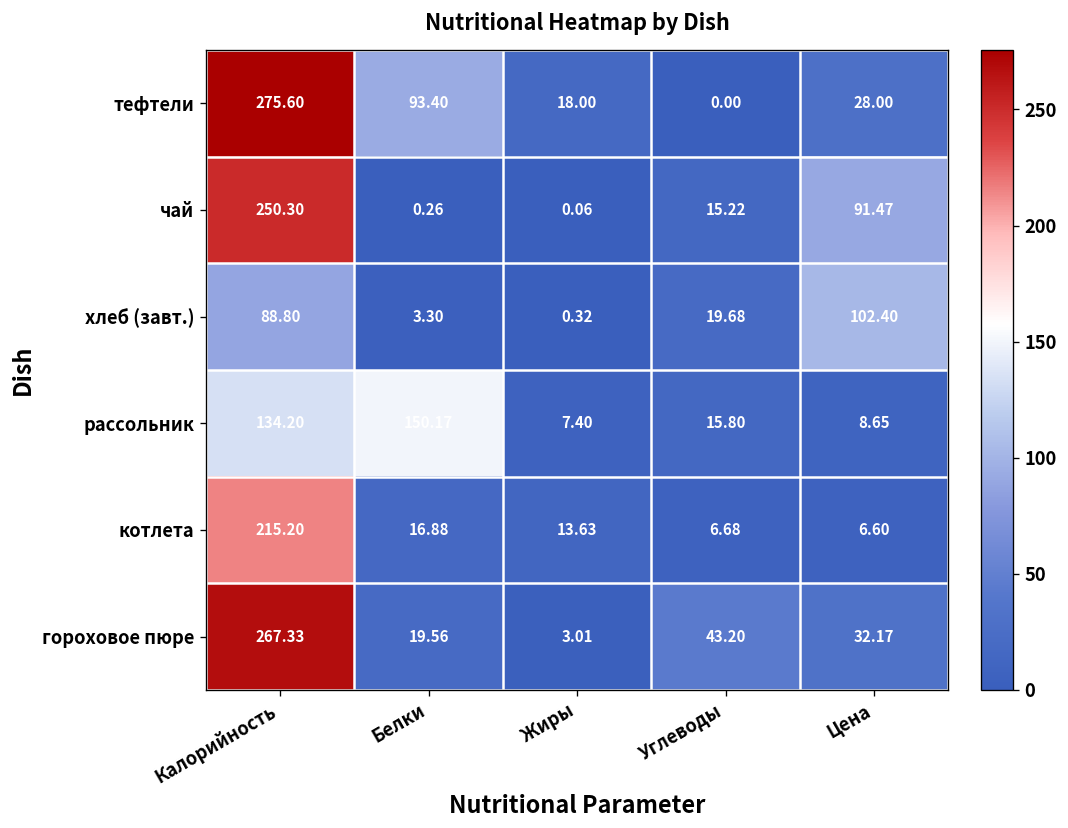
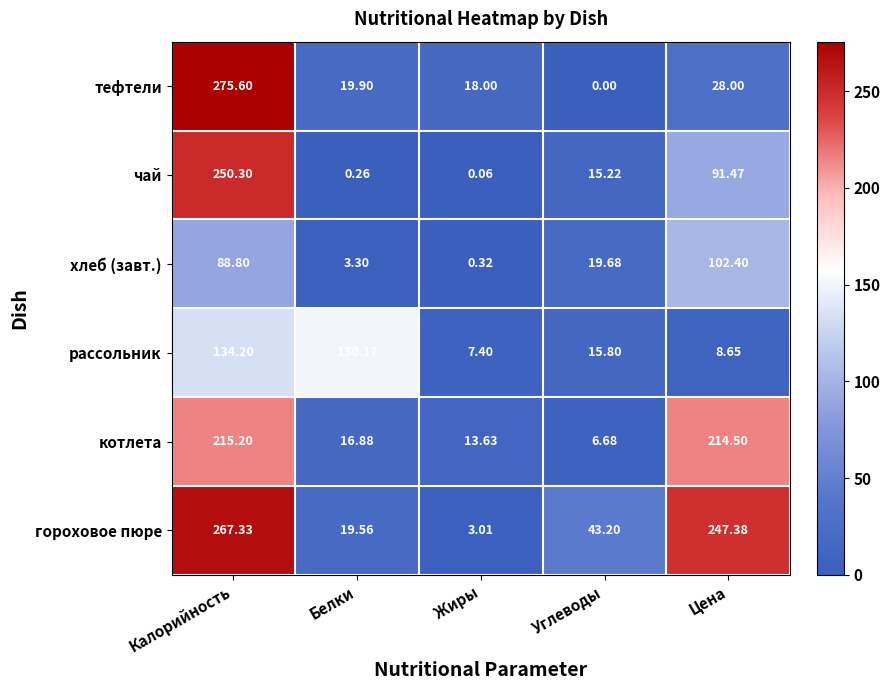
тефтели, Белки: 93.40 -> 19.90
котлета, Цена: 6.60 -> 214.50
гороховое пюре, Цена: 32.17 -> 247.38
